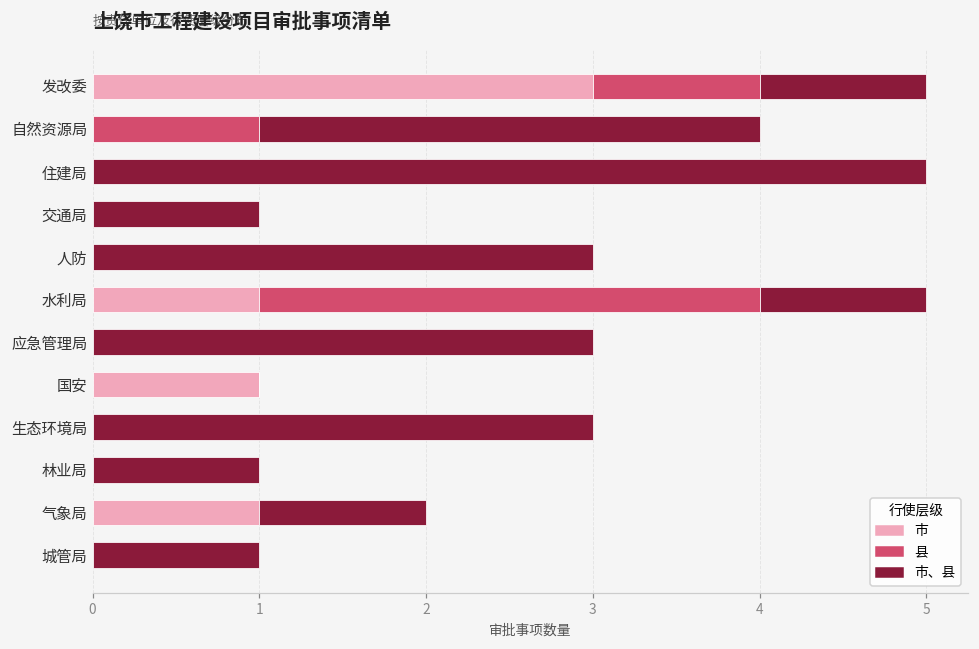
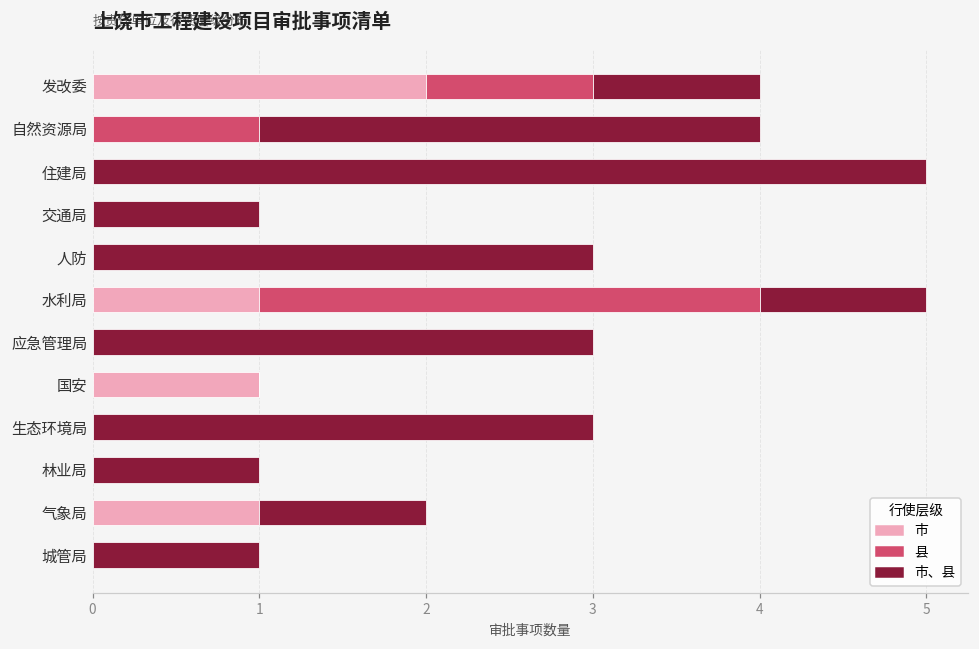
市, 发改委: 3 -> 2
